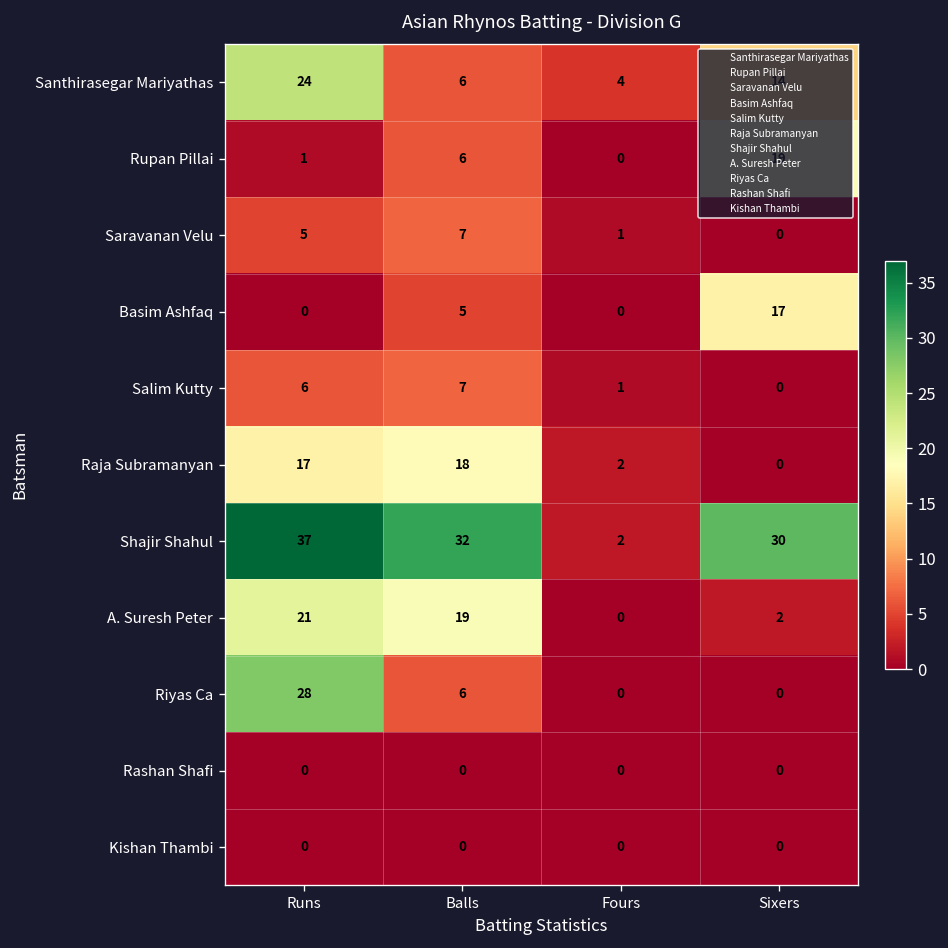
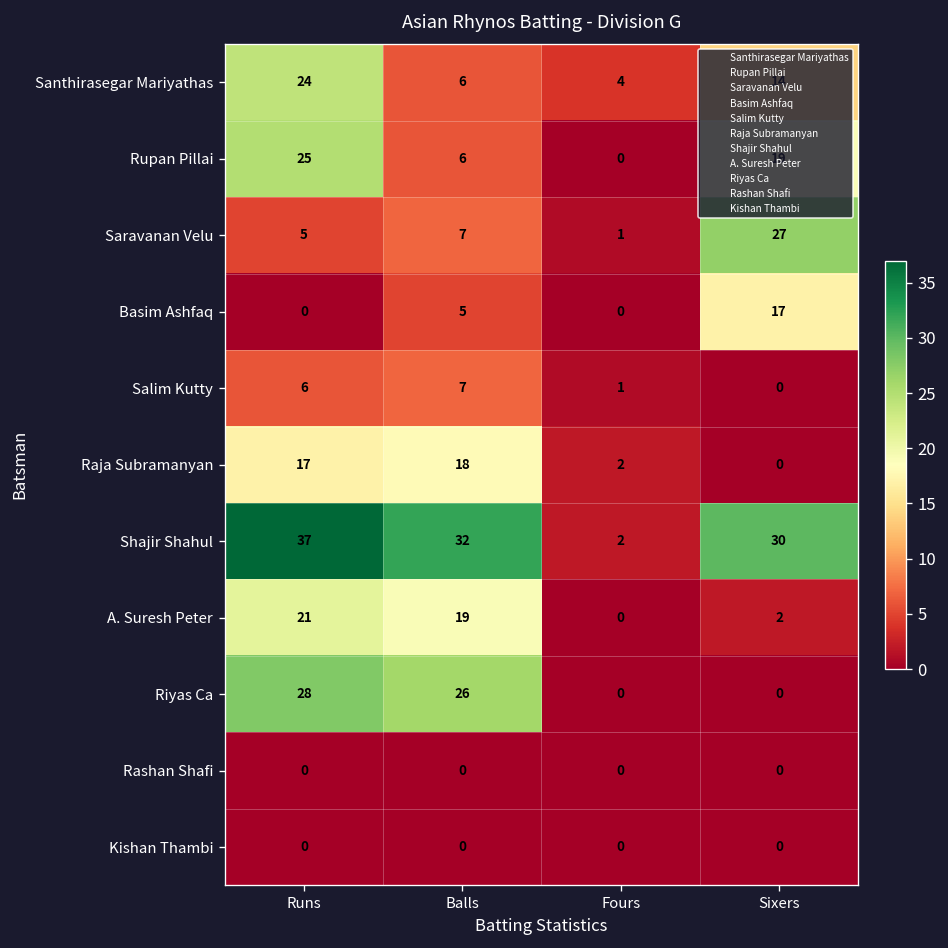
Rupan Pillai, Runs: 1 -> 25
Saravanan Velu, Sixers: 0 -> 27
Riyas Ca, Balls: 6 -> 26
